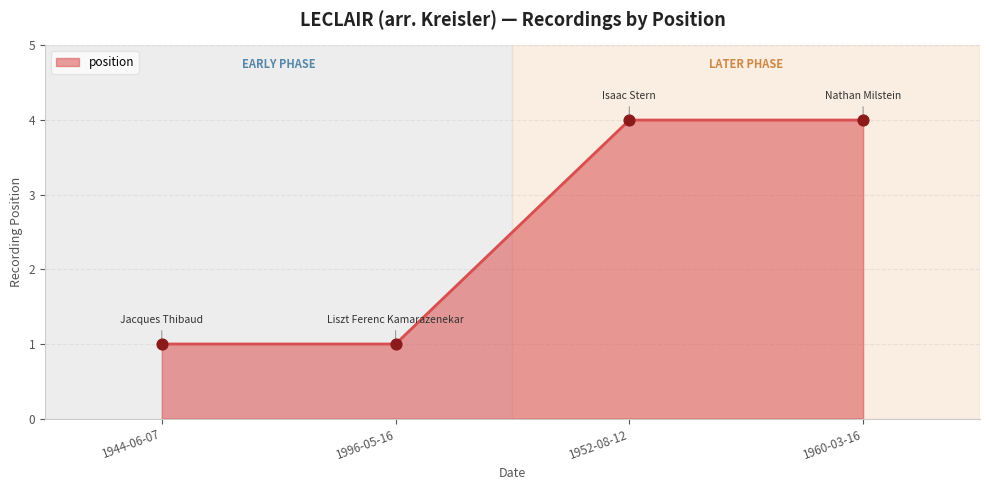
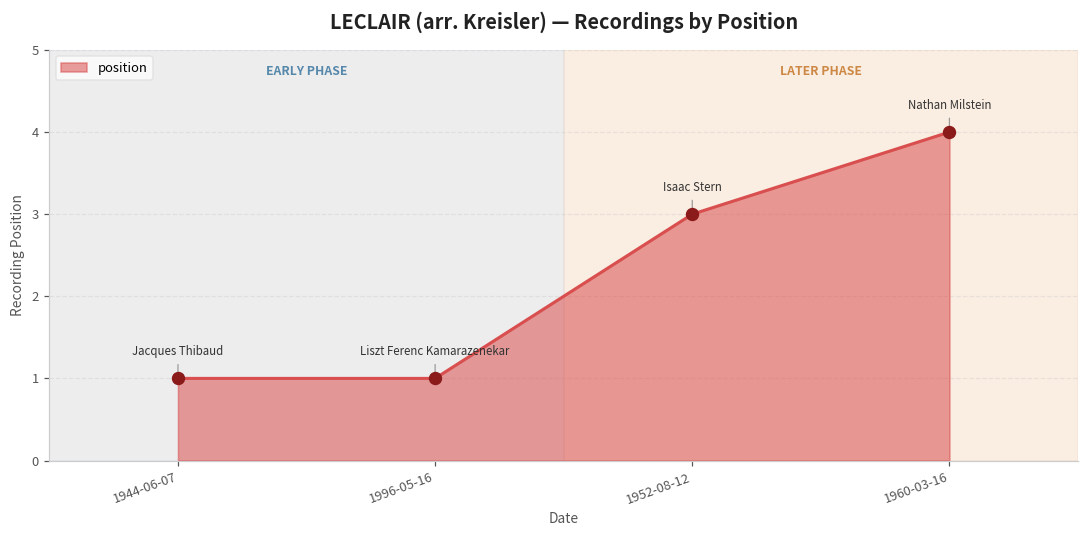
1952-08-12: 4 -> 3
